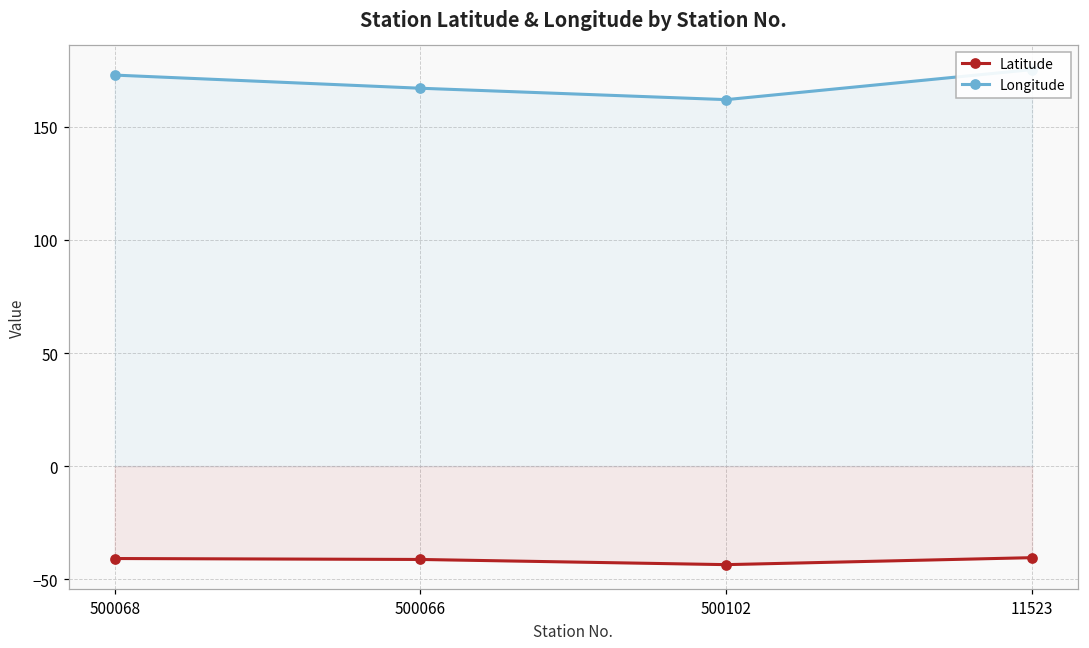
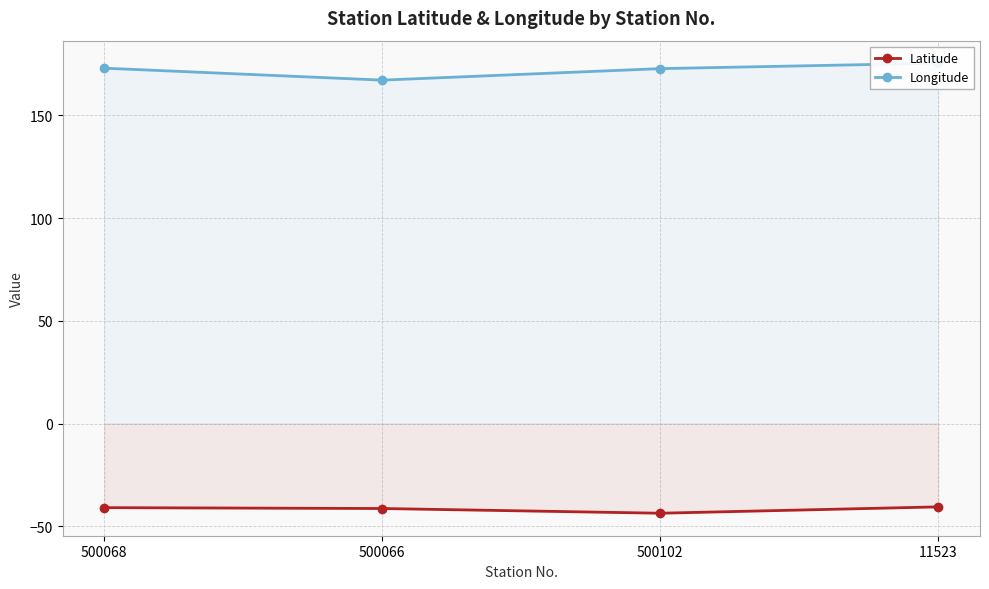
Longitude, 500102: 162 -> 173
